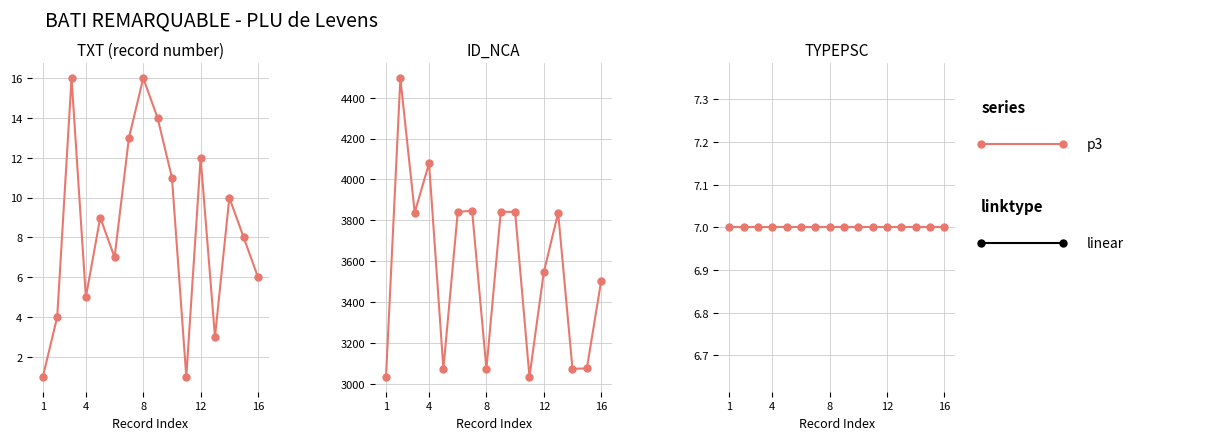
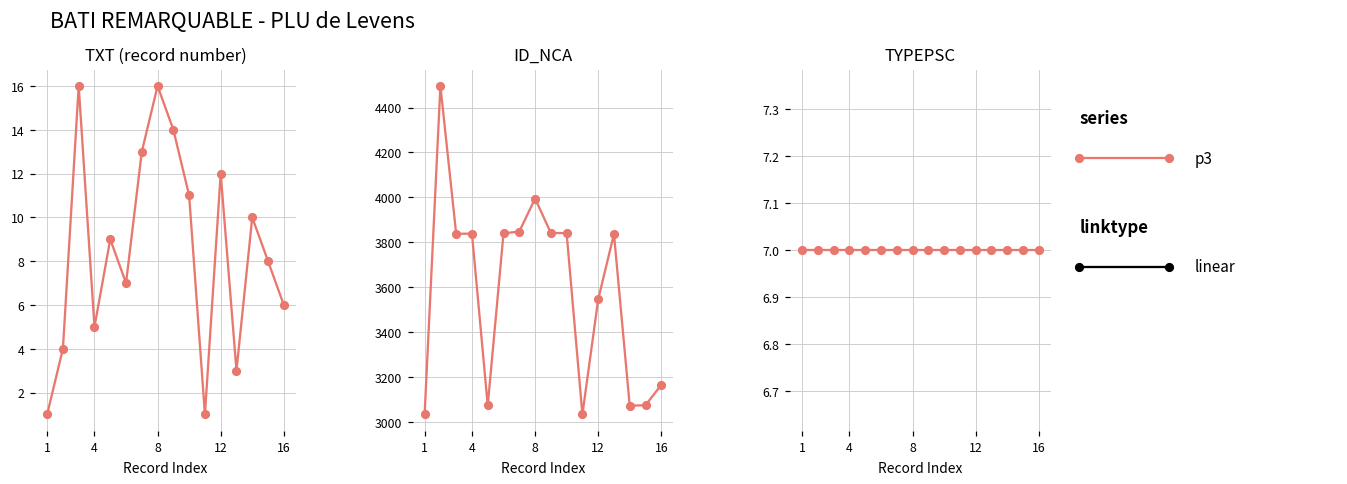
ID_NCA, 4: 4080 -> 3840
ID_NCA, 8: 3070 -> 4000
ID_NCA, 16: 3500 -> 3170
